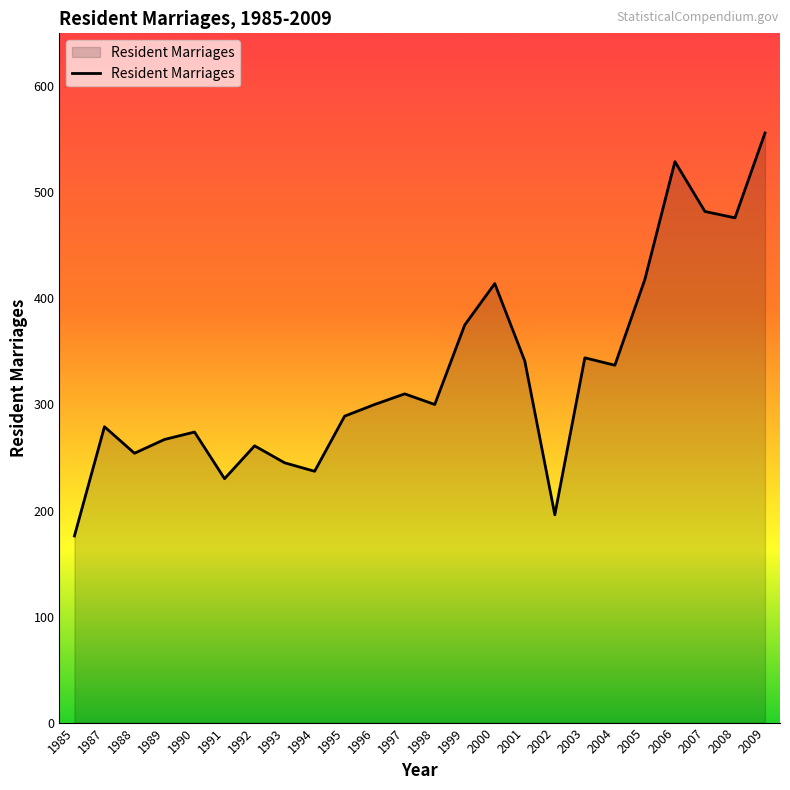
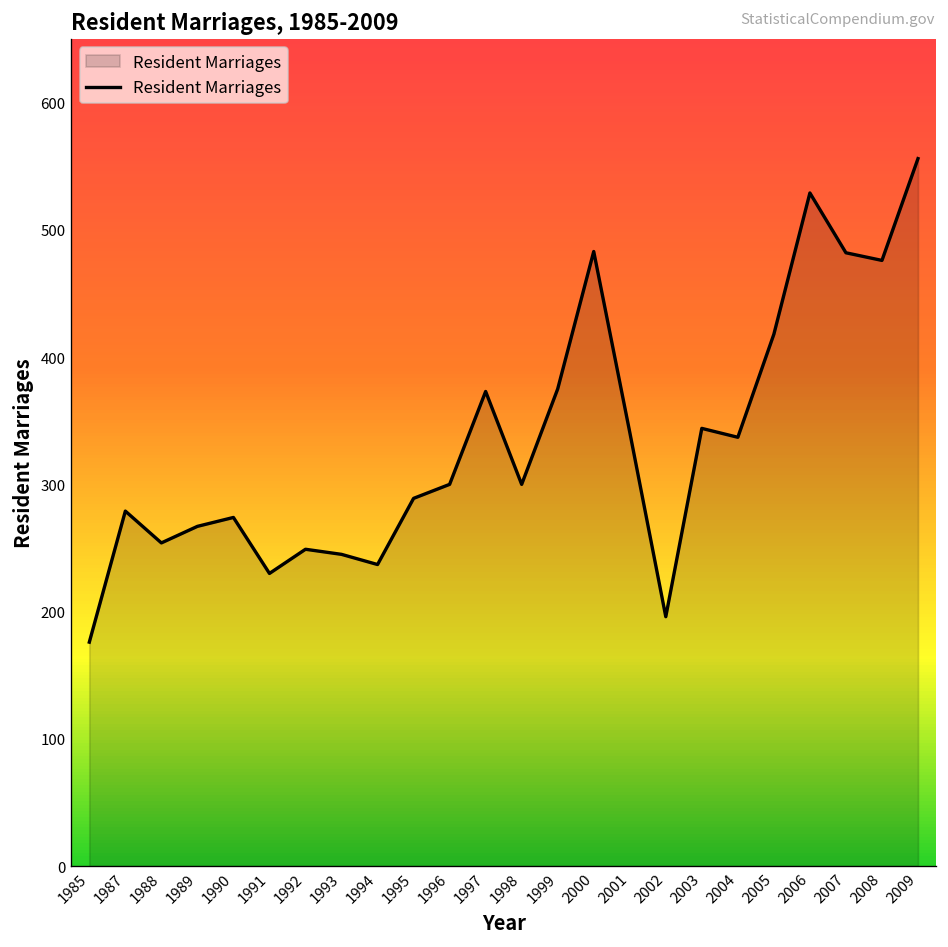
1992: 261 -> 249
1997: 310 -> 373
2000: 414 -> 483
